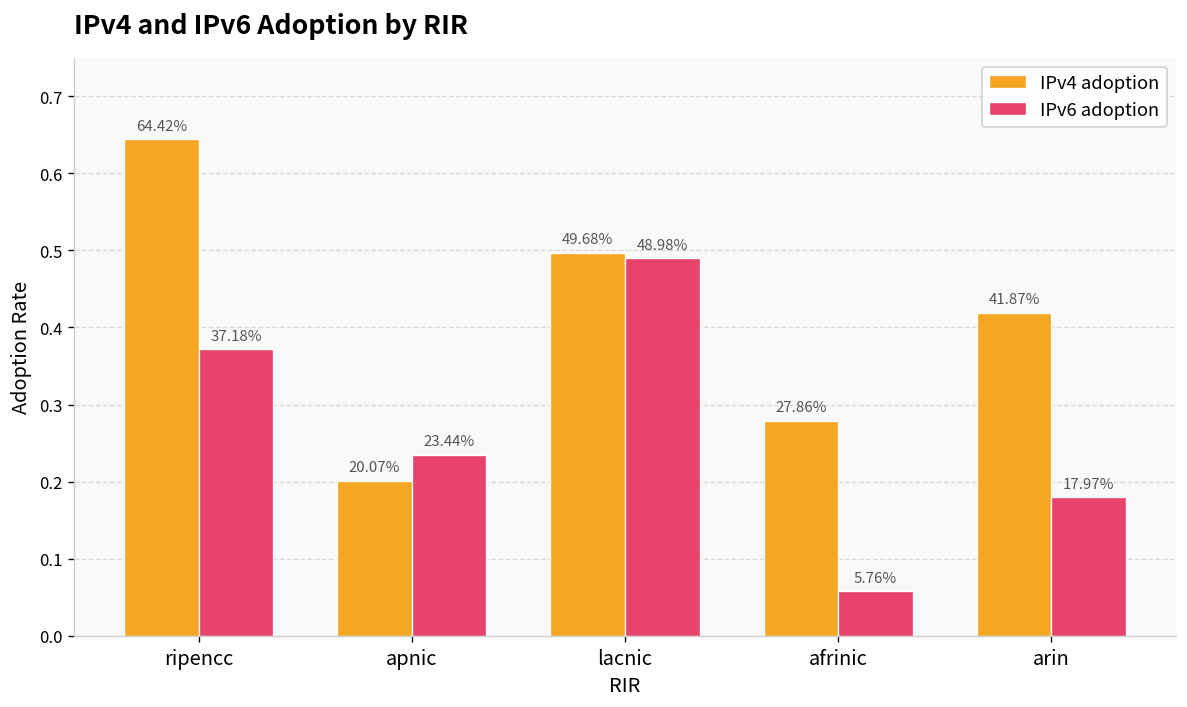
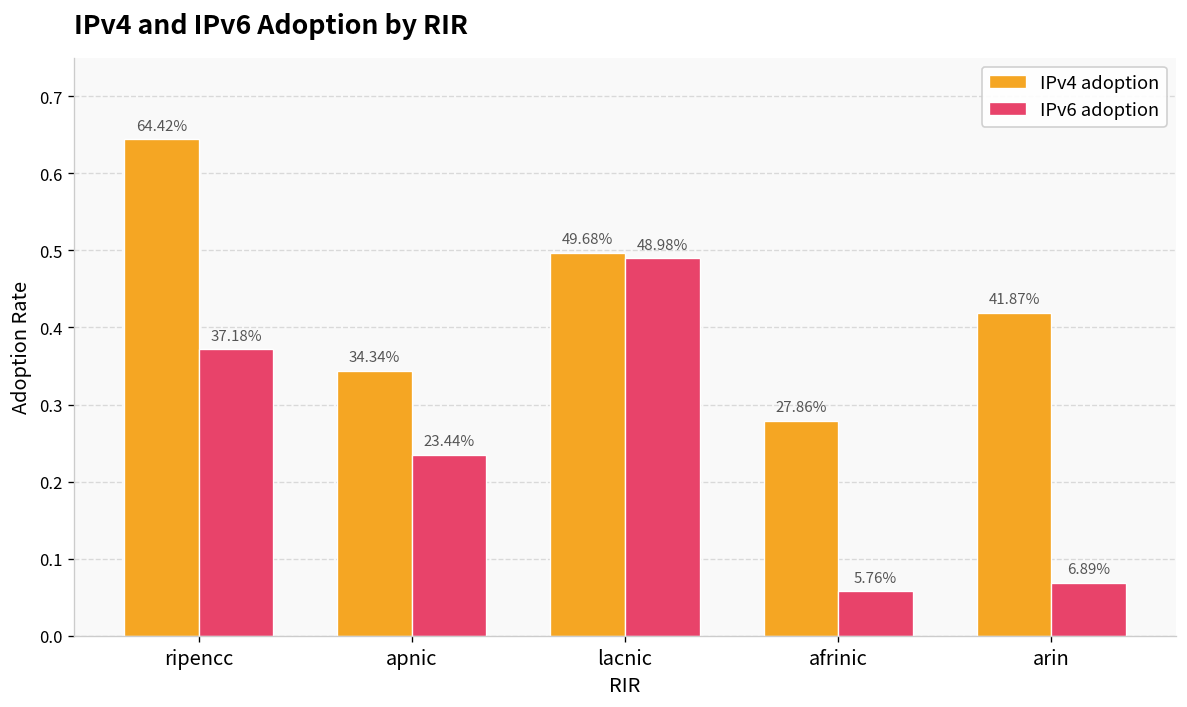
IPv4 adoption, apnic: 20.07% -> 34.34%
IPv6 adoption, arin: 17.97% -> 6.89%
